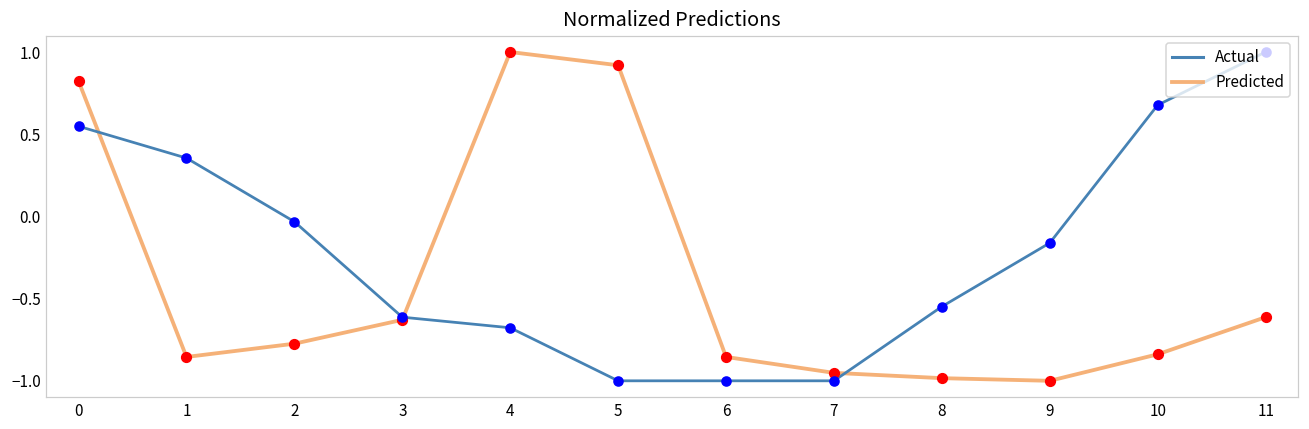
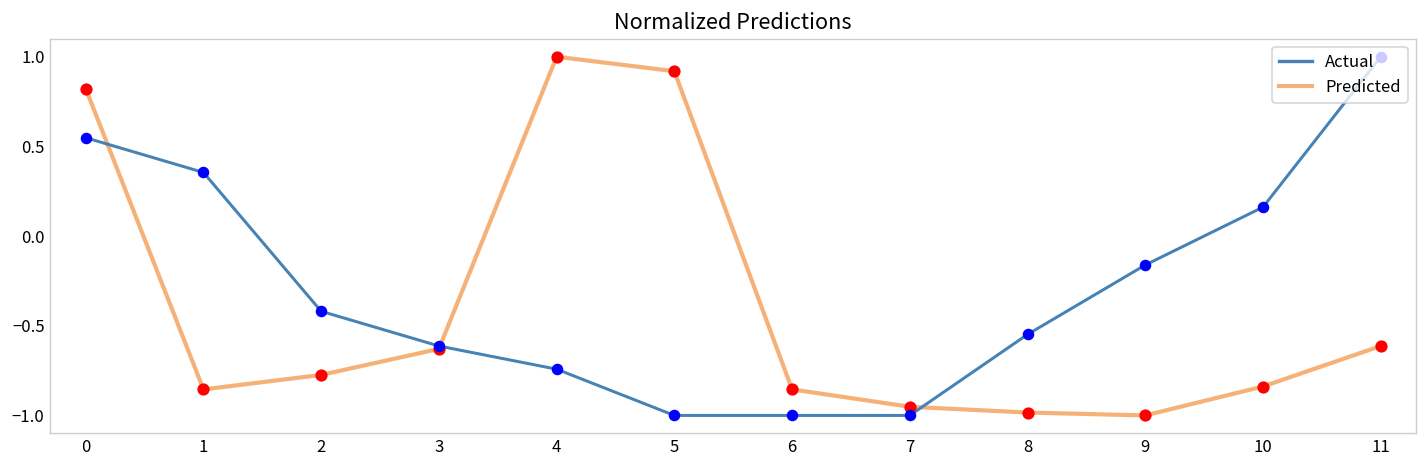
Actual, 2: -0.03 -> -0.42
Actual, 4: -0.68 -> -0.74
Actual, 10: 0.68 -> 0.16
